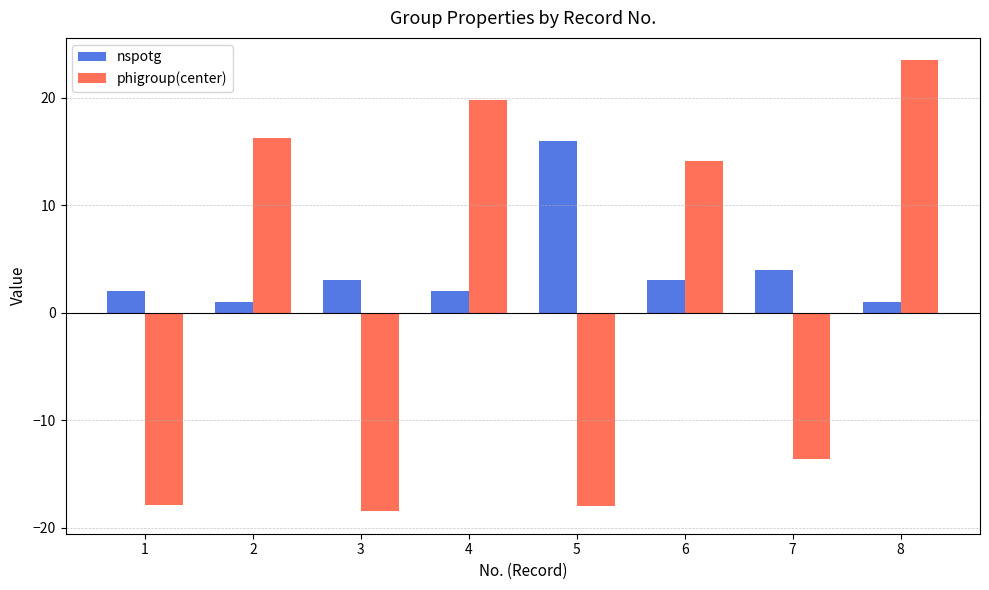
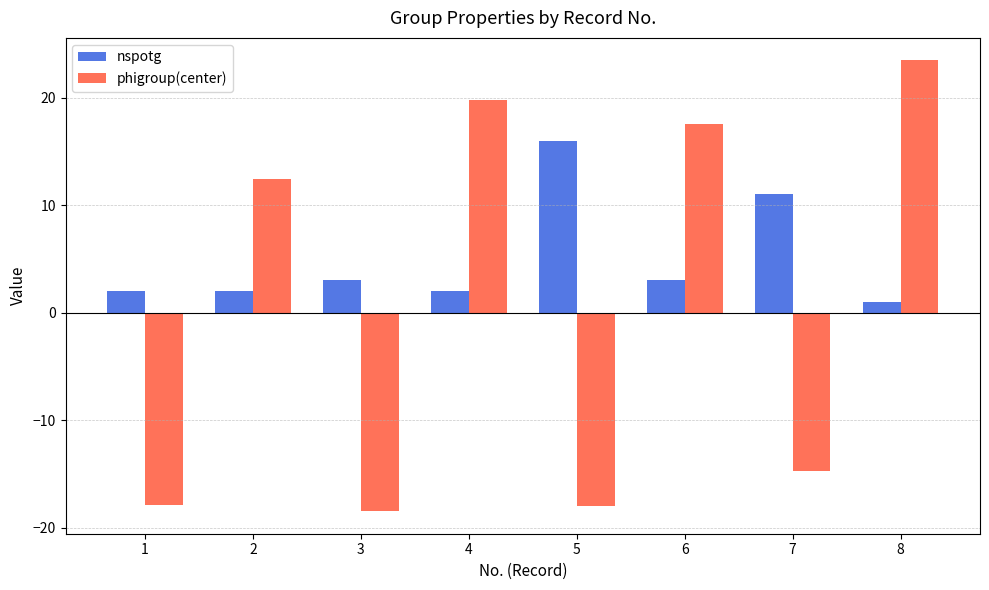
nspotg, 2: 1 -> 2
phigroup(center), 2: 16.3 -> 12.5
phigroup(center), 6: 14.1 -> 17.5
nspotg, 7: 4 -> 11
phigroup(center), 7: -13.6 -> -14.7
